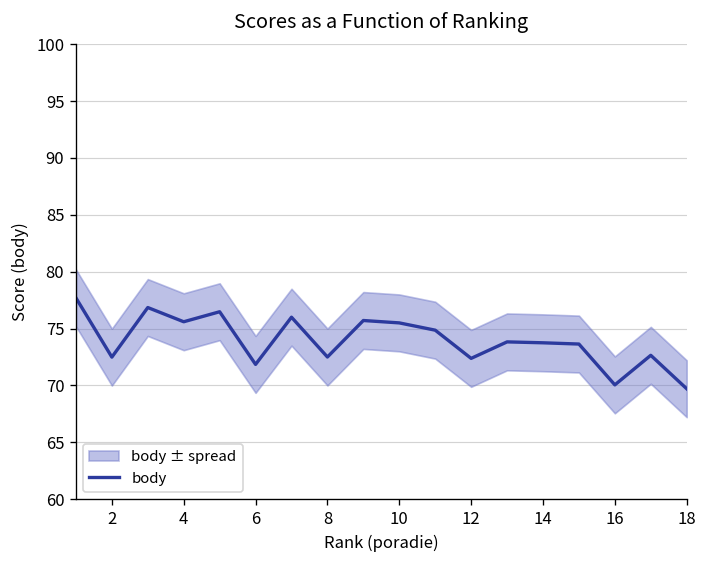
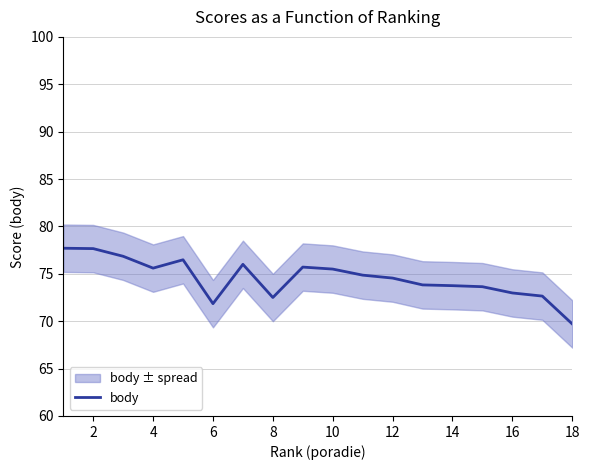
body, 2: 72 -> 78
body, 12: 72 -> 75
body, 16: 70 -> 73
